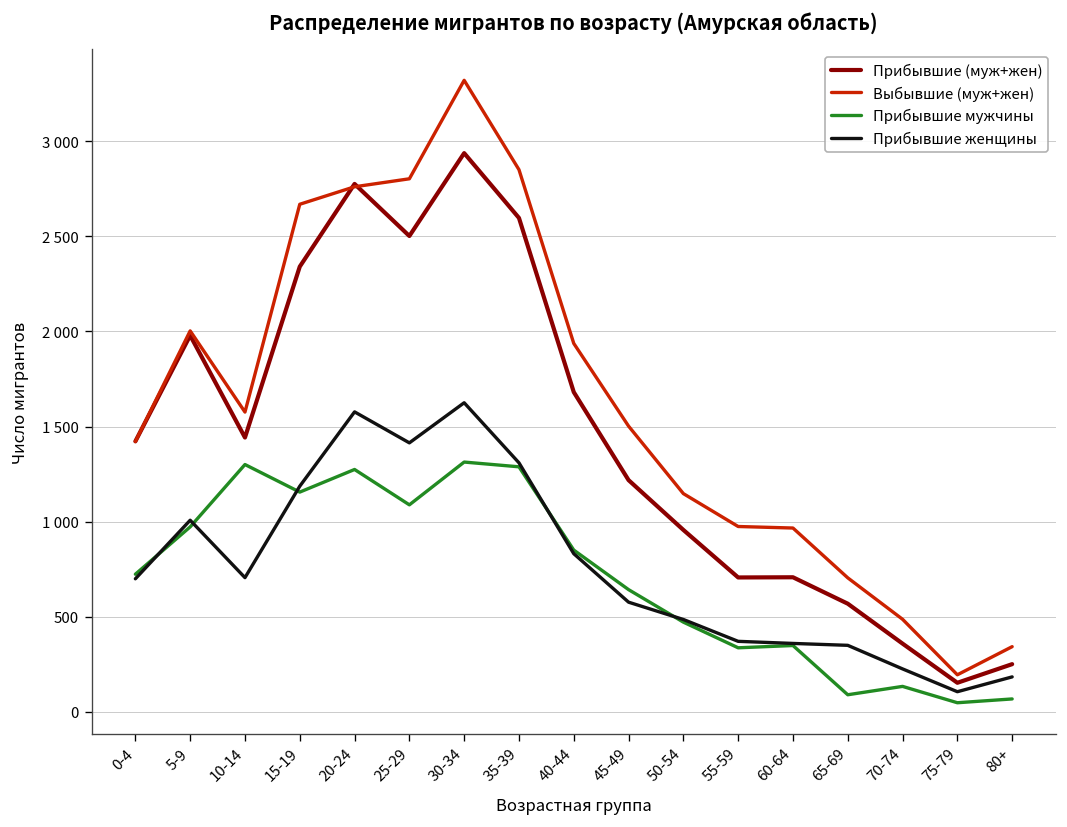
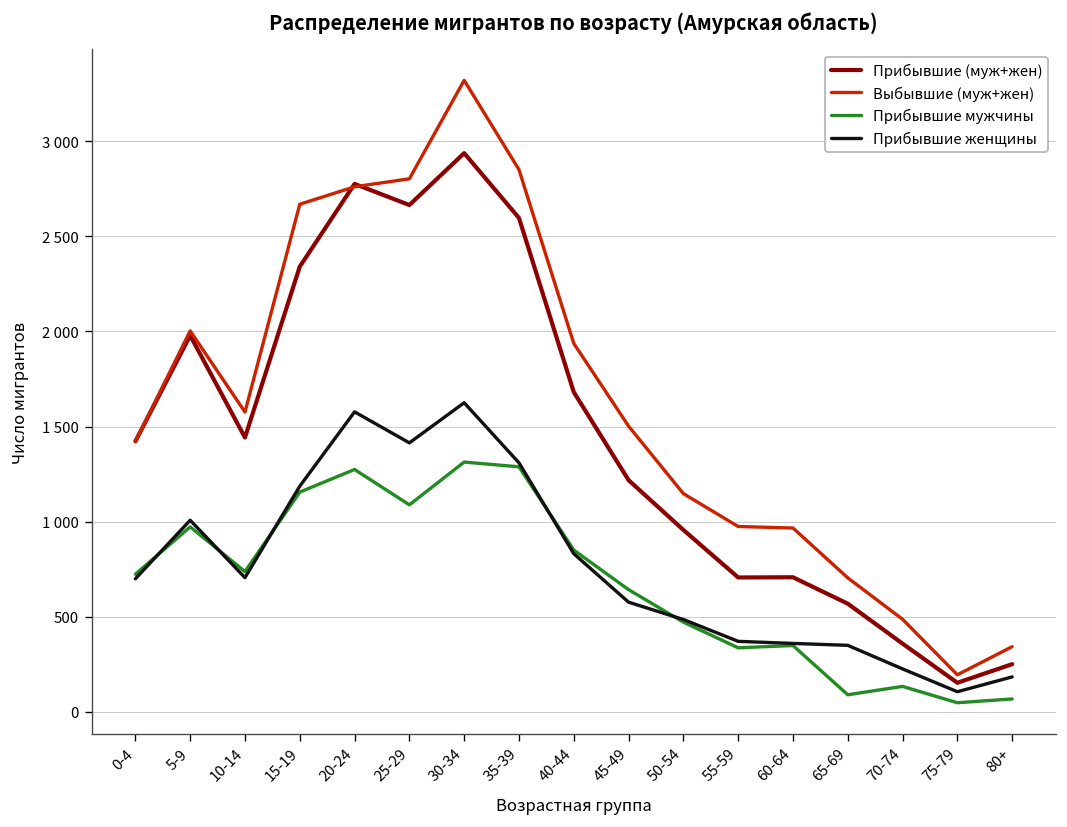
Прибывшие мужчины, 10-14: 1300 -> 740
Прибывшие (муж+жен), 25-29: 2500 -> 2670
